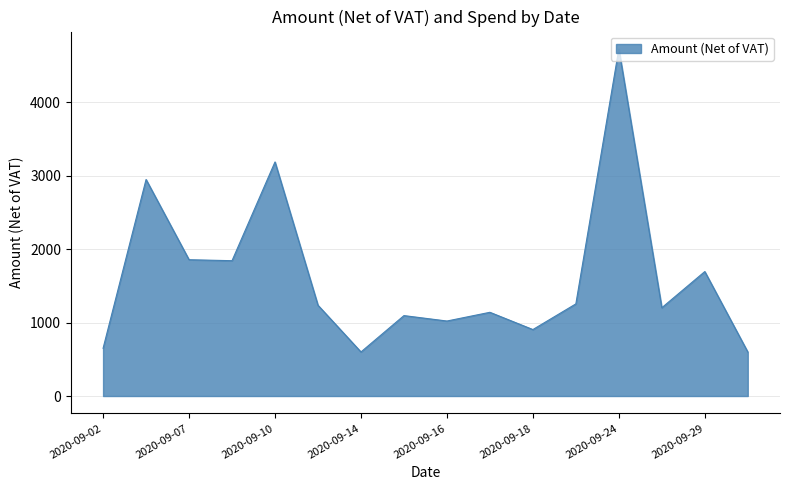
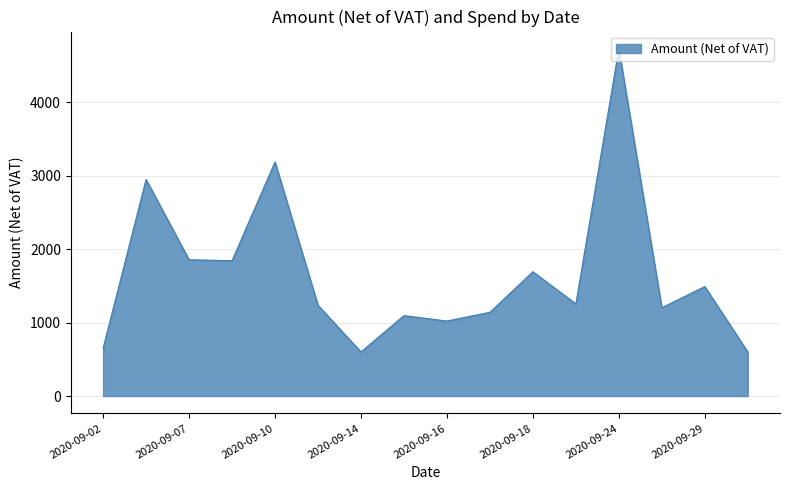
2020-09-18: 900 -> 1700
2020-09-29: 1700 -> 1500
